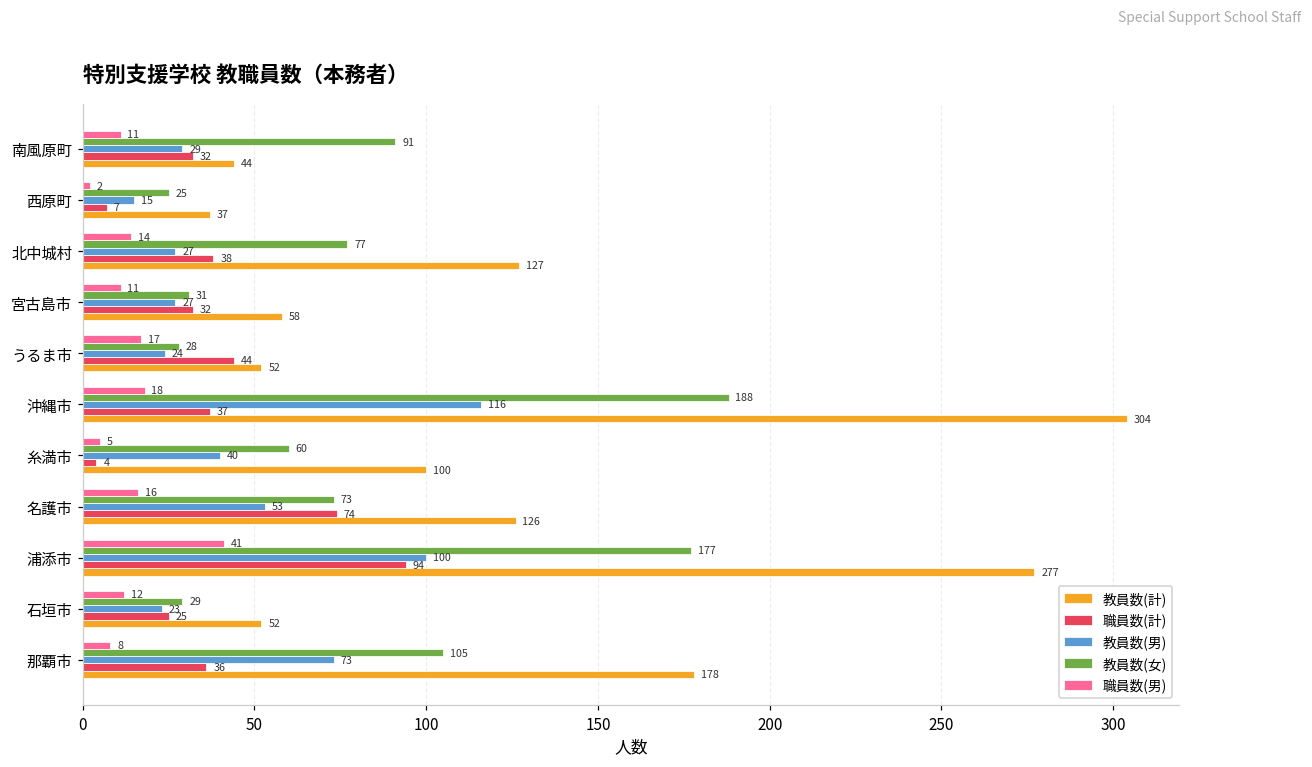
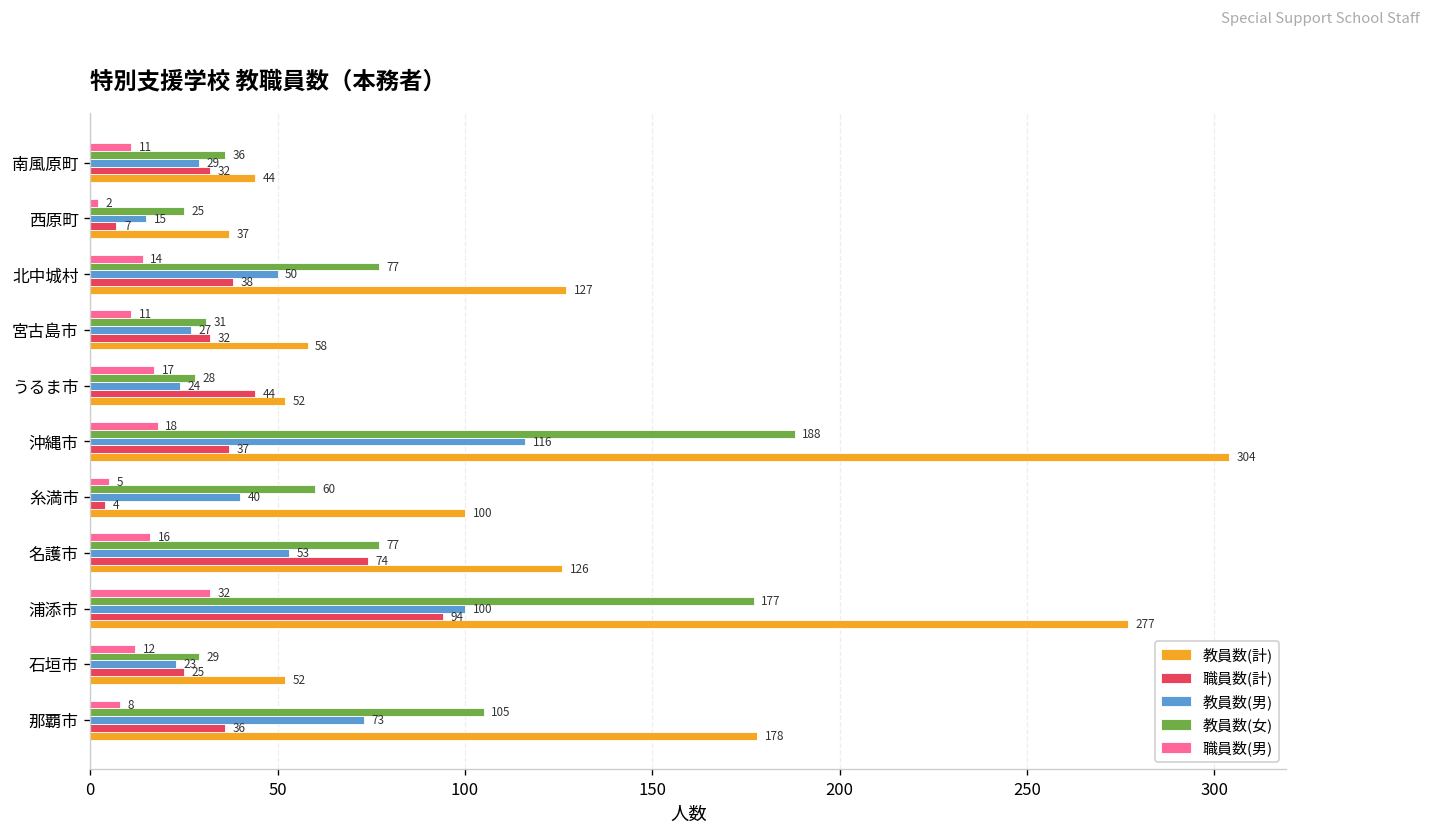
教員数(女), 南風原町: 91 -> 36
教員数(男), 北中城村: 27 -> 50
教員数(女), 名護市: 73 -> 77
職員数(男), 浦添市: 41 -> 32
